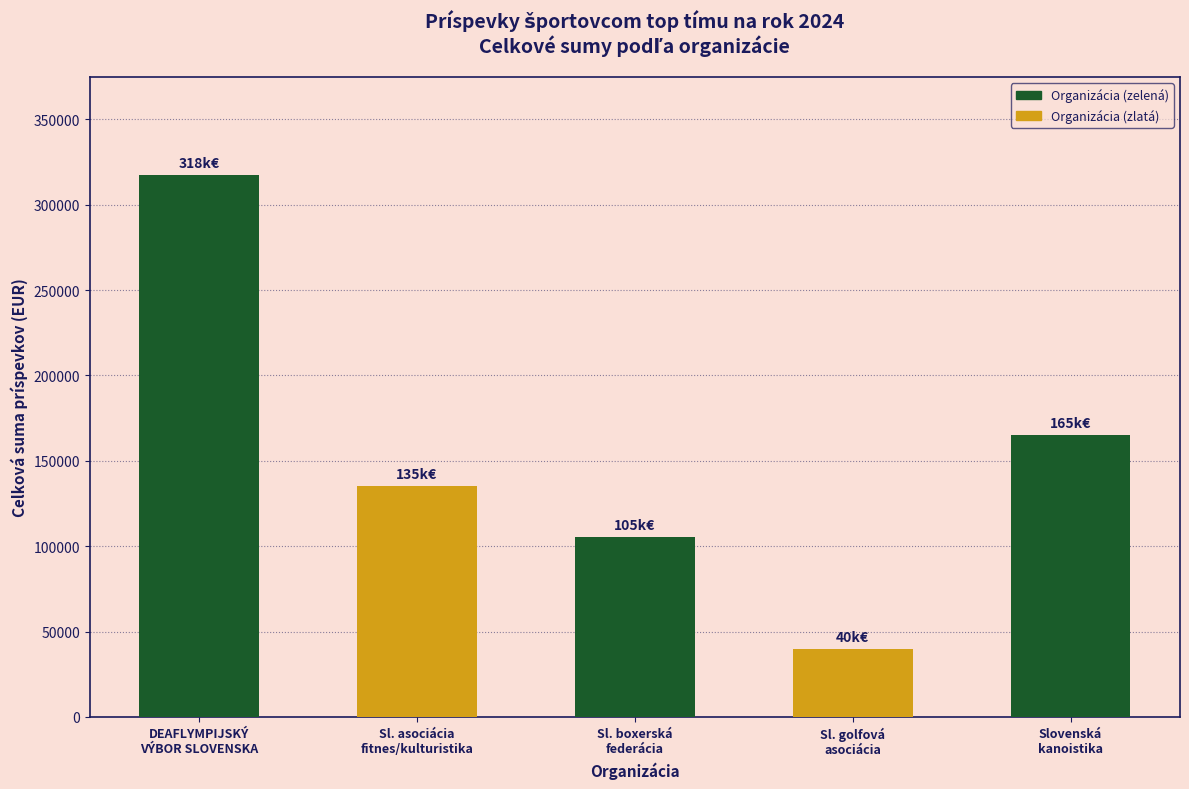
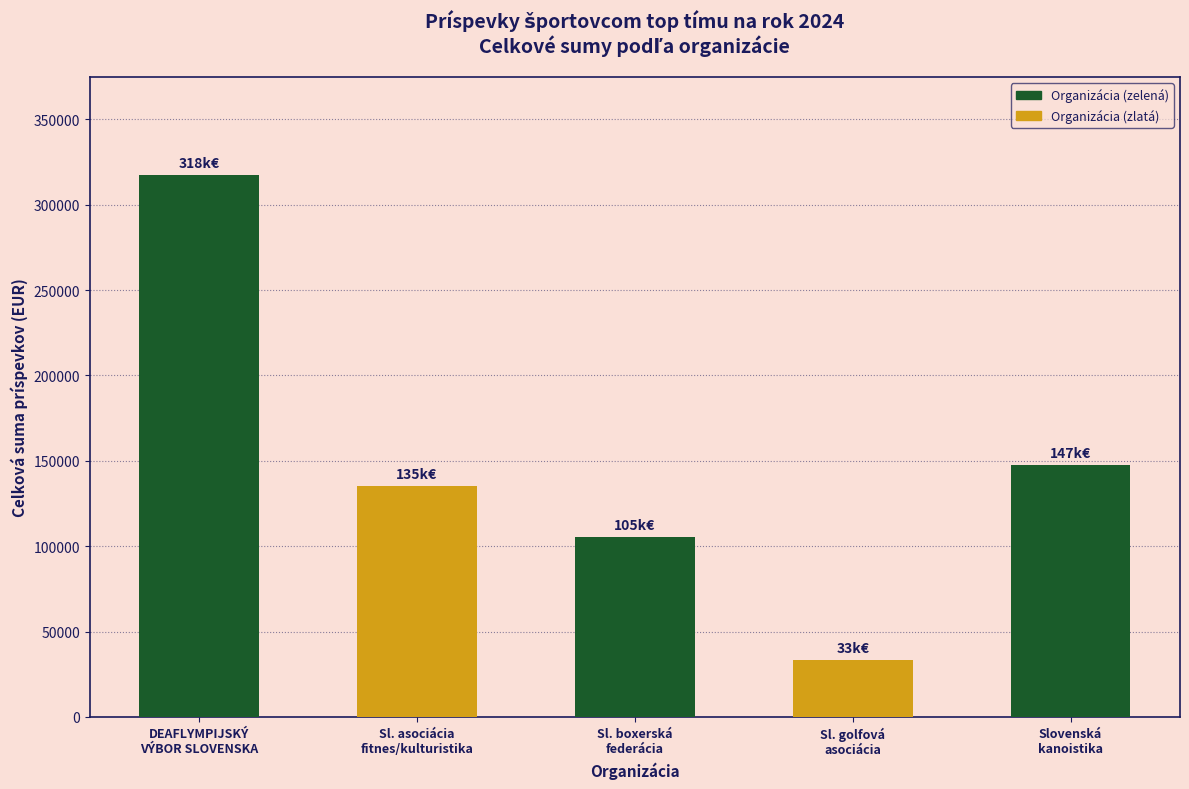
Sl. golfová asociácia: 40k€ -> 33k€
Slovenská kanoistika: 165k€ -> 147k€
